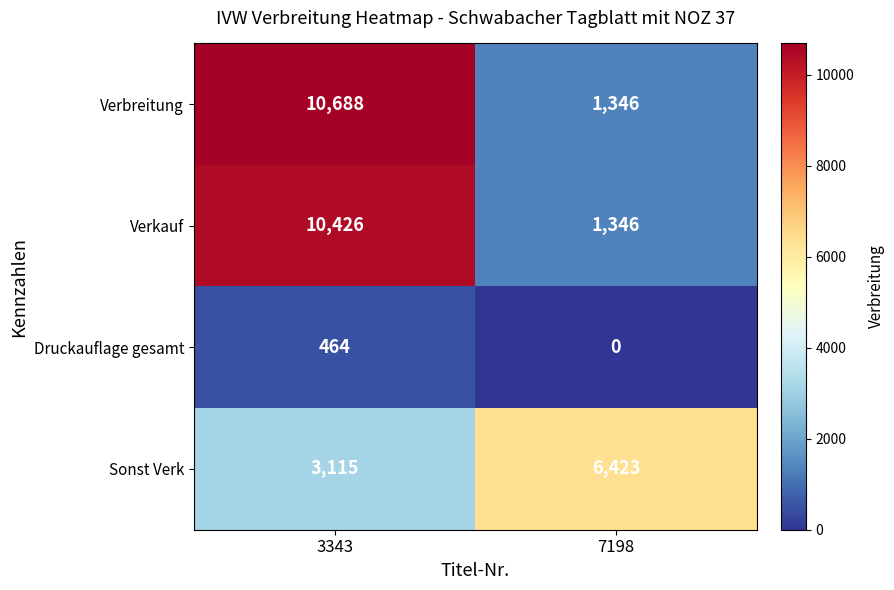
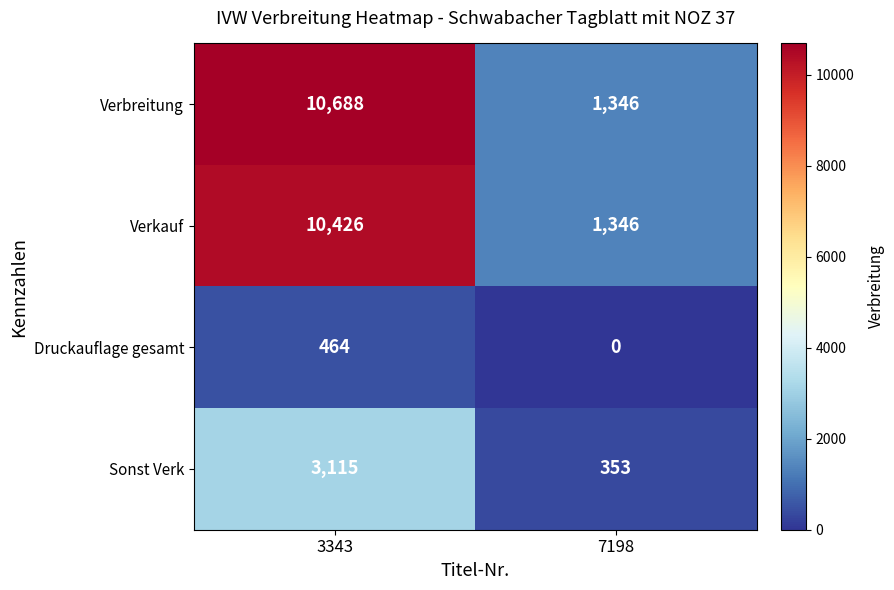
Sonst Verk, 7198: 6,423 -> 353
